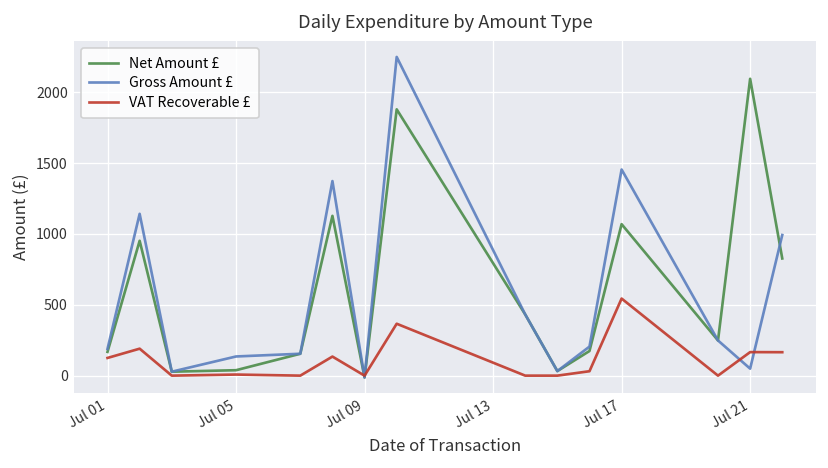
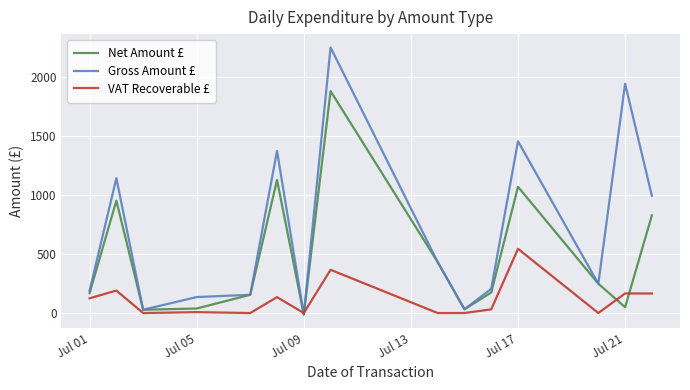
Net Amount £, Jul 21: 2100 -> 50
Gross Amount £, Jul 21: 50 -> 1940
